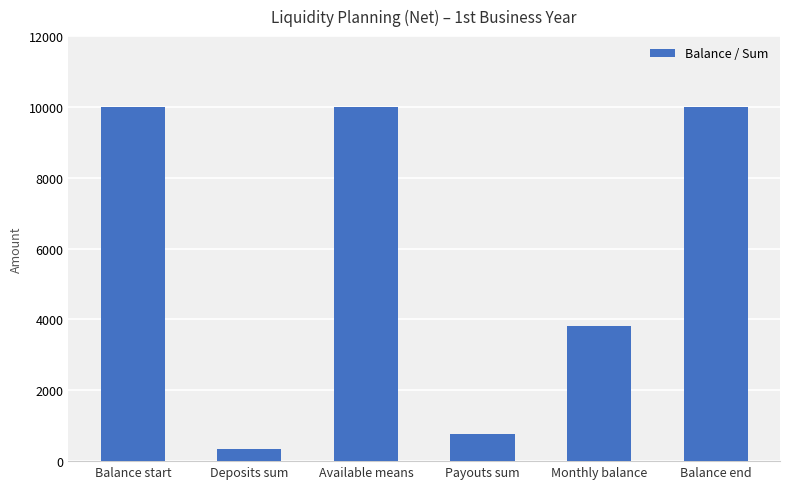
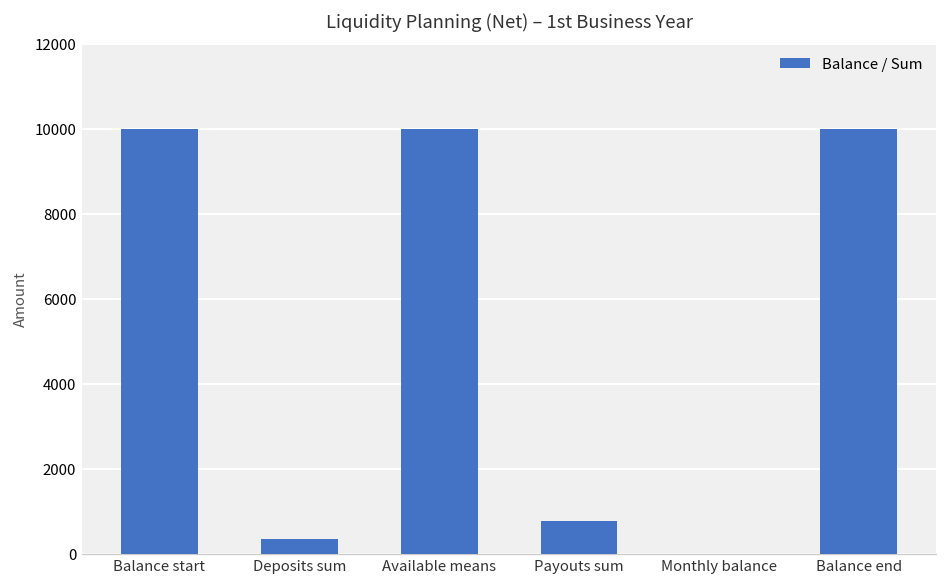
Monthly balance: 3800 -> 0
